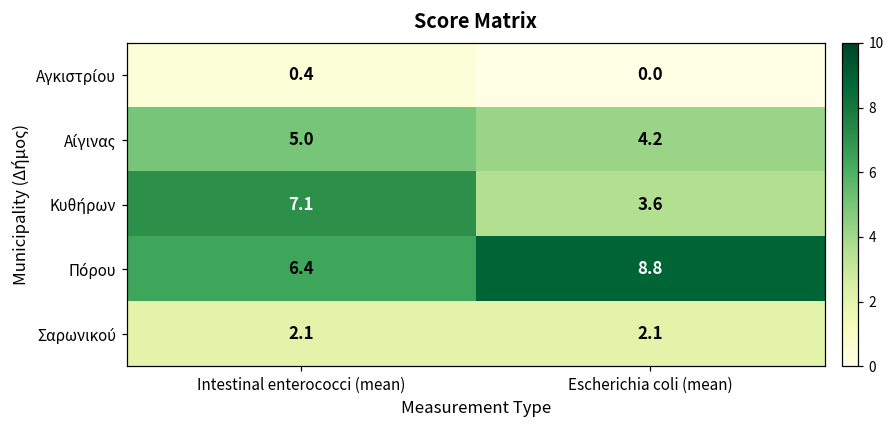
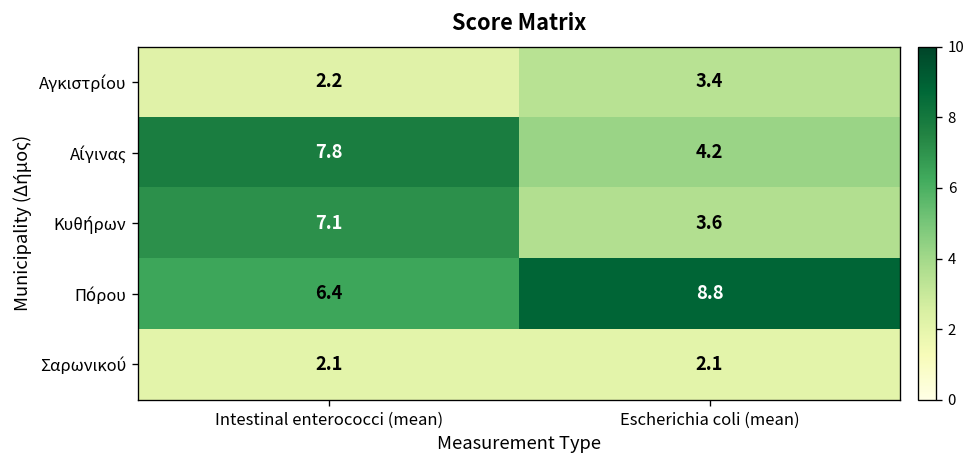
Αγκιστρίου, Intestinal enterococci (mean): 0.4 -> 2.2
Αγκιστρίου, Escherichia coli (mean): 0.0 -> 3.4
Αίγινας, Intestinal enterococci (mean): 5.0 -> 7.8
